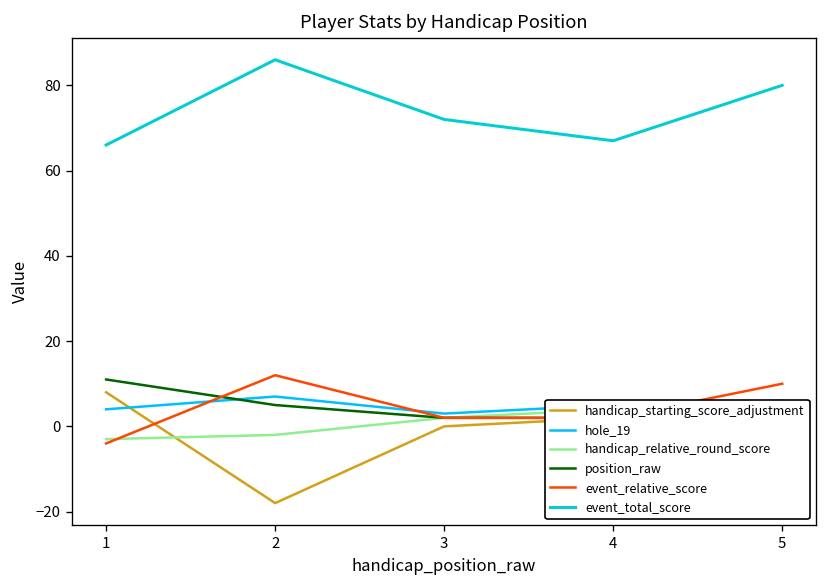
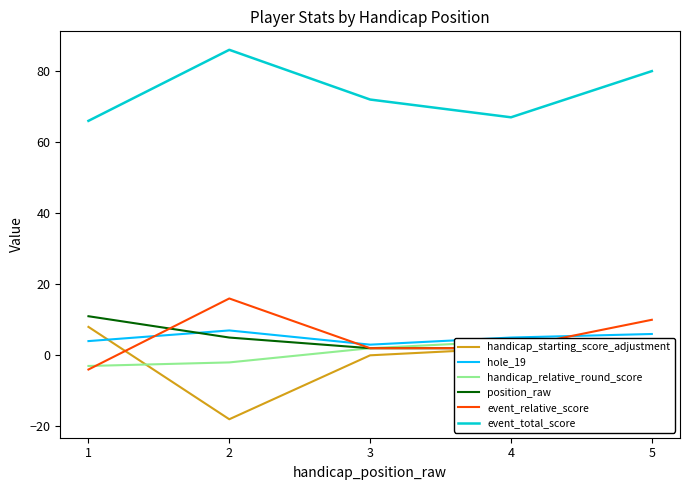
event_relative_score, 2: 12 -> 16
